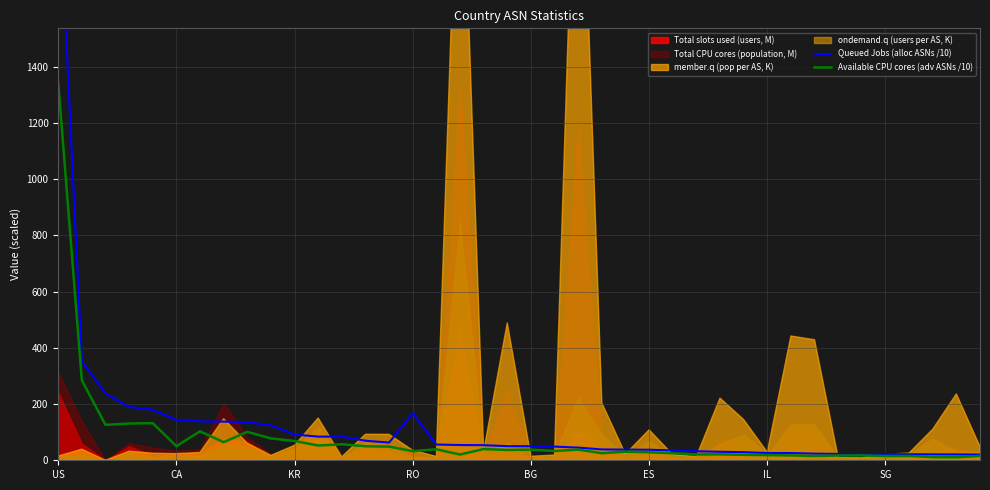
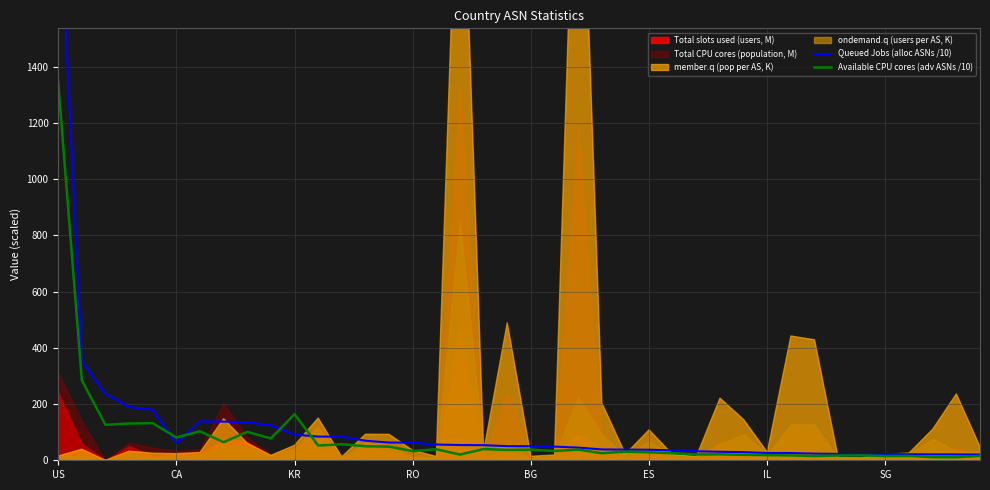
Queued Jobs (alloc ASNs /10), CA: 140 -> 60
Available CPU cores (adv ASNs /10), CA: 50 -> 80
Available CPU cores (adv ASNs /10), KR: 70 -> 160
Queued Jobs (alloc ASNs /10), RO: 170 -> 60
